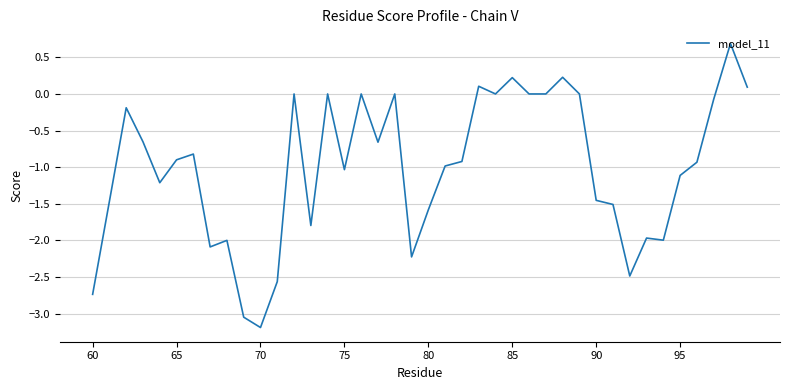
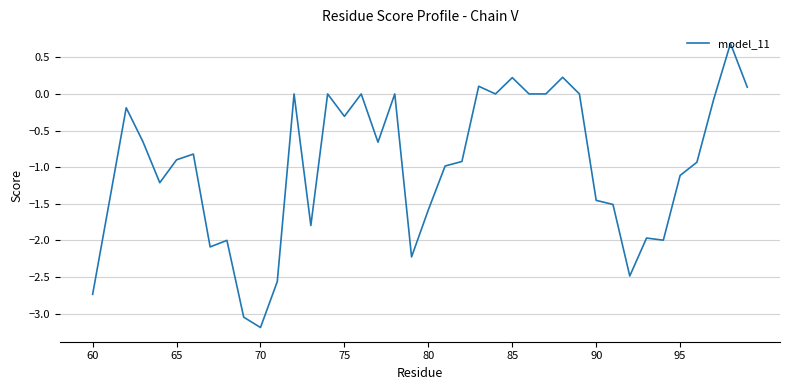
75: -1.0 -> -0.3
